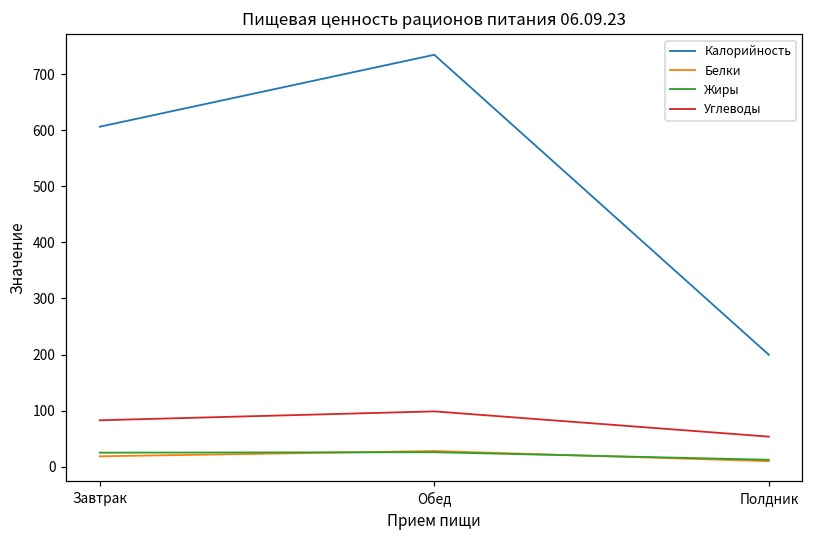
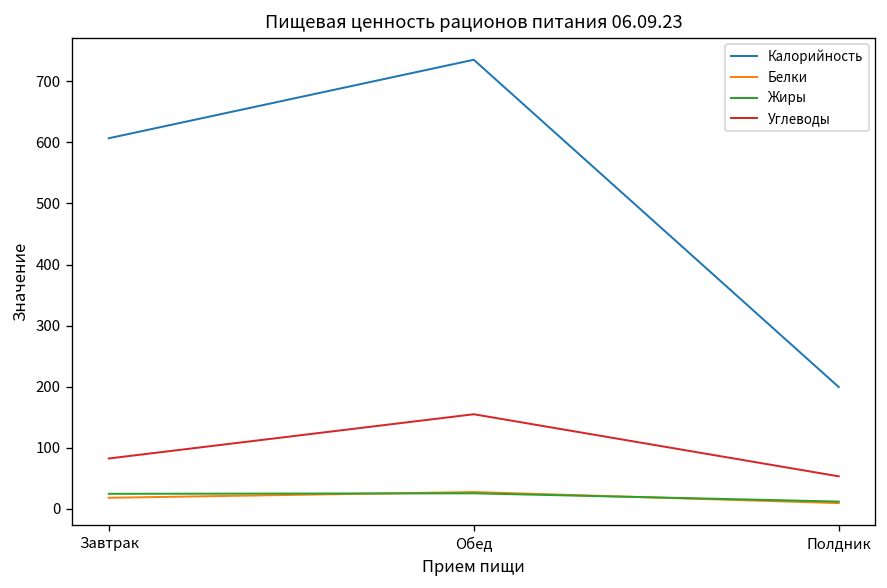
Углеводы, Обед: 100 -> 160
